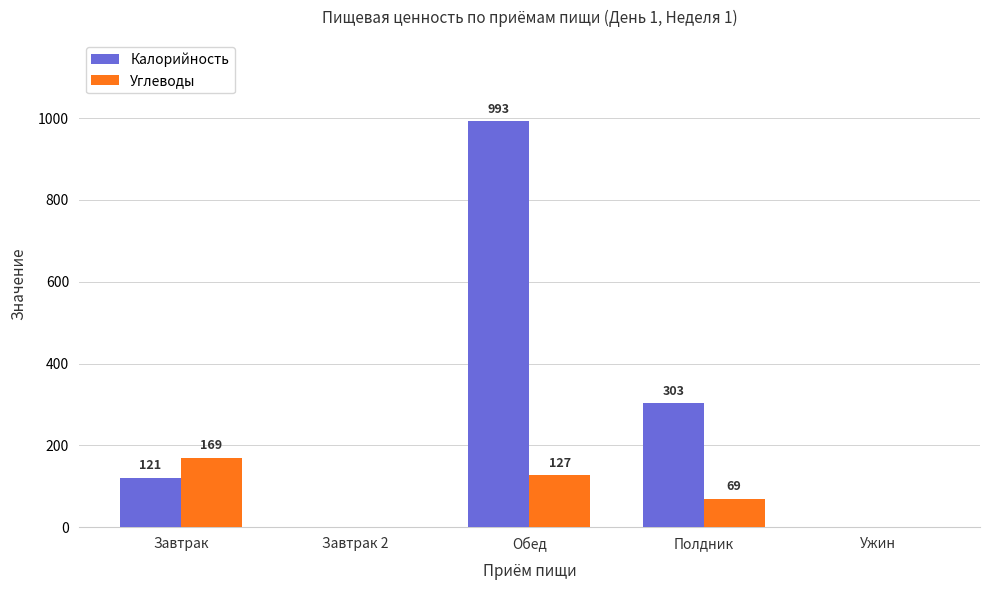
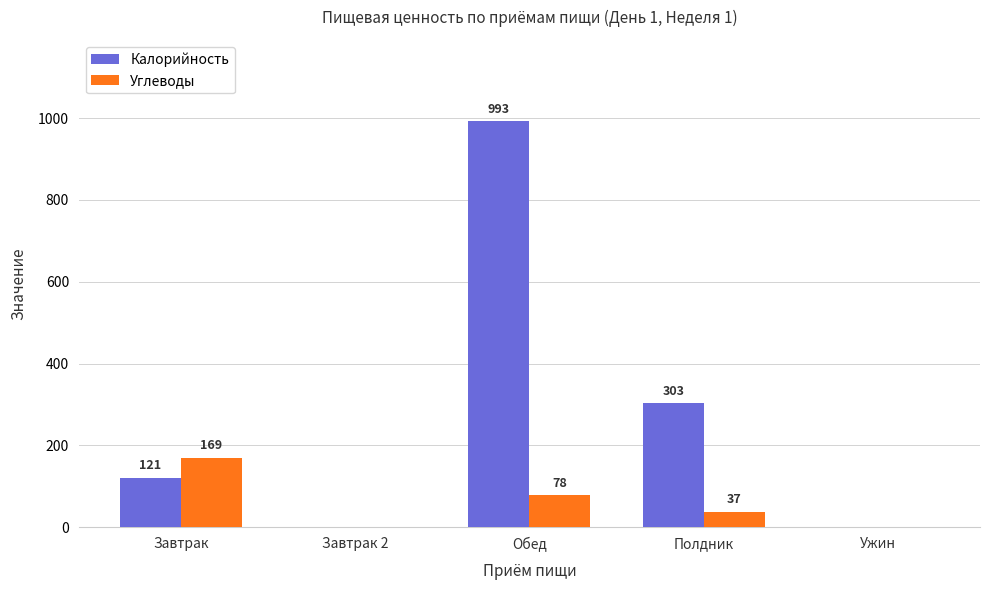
Углеводы, Обед: 127 -> 78
Углеводы, Полдник: 69 -> 37
